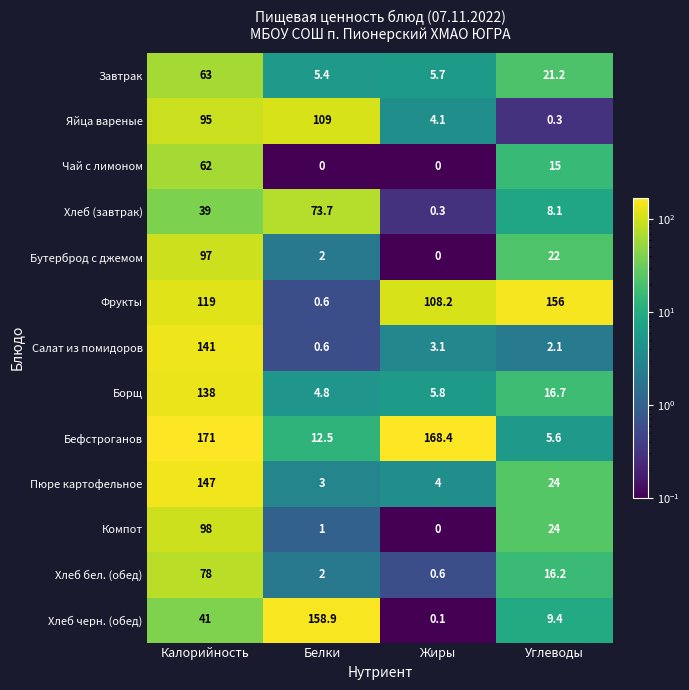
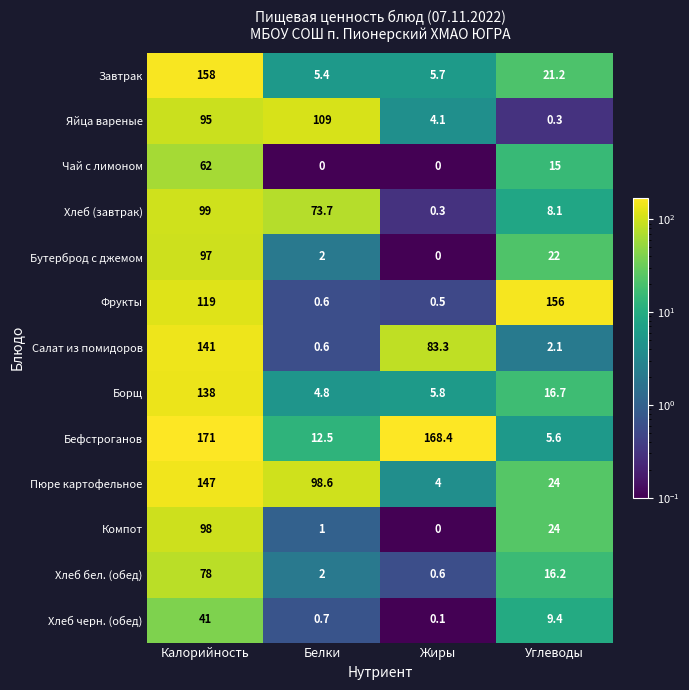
Завтрак, Калорийность: 63 -> 158
Хлеб (завтрак), Калорийность: 39 -> 99
Фрукты, Жиры: 108.2 -> 0.5
Салат из помидоров, Жиры: 3.1 -> 83.3
Пюре картофельное, Белки: 3 -> 98.6
Хлеб черн. (обед), Белки: 158.9 -> 0.7
